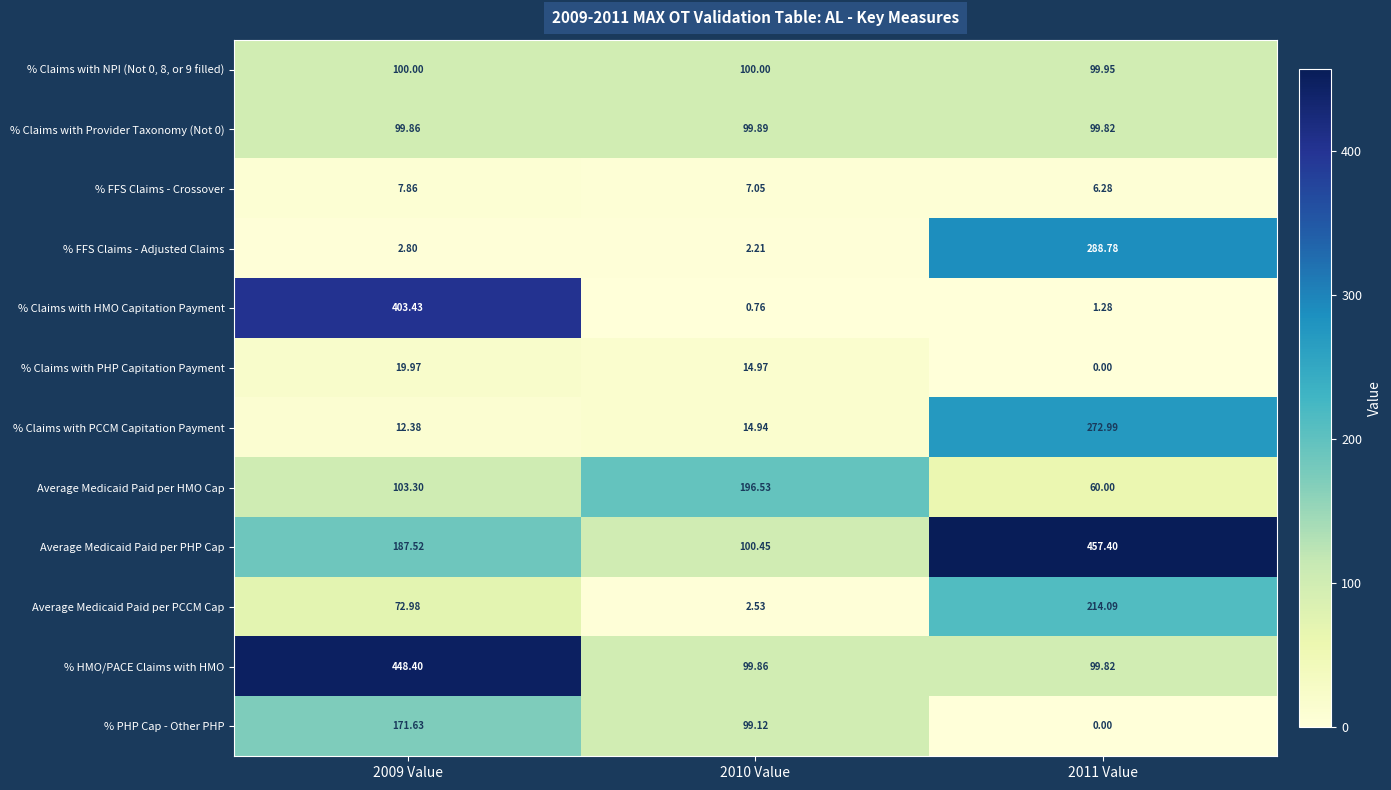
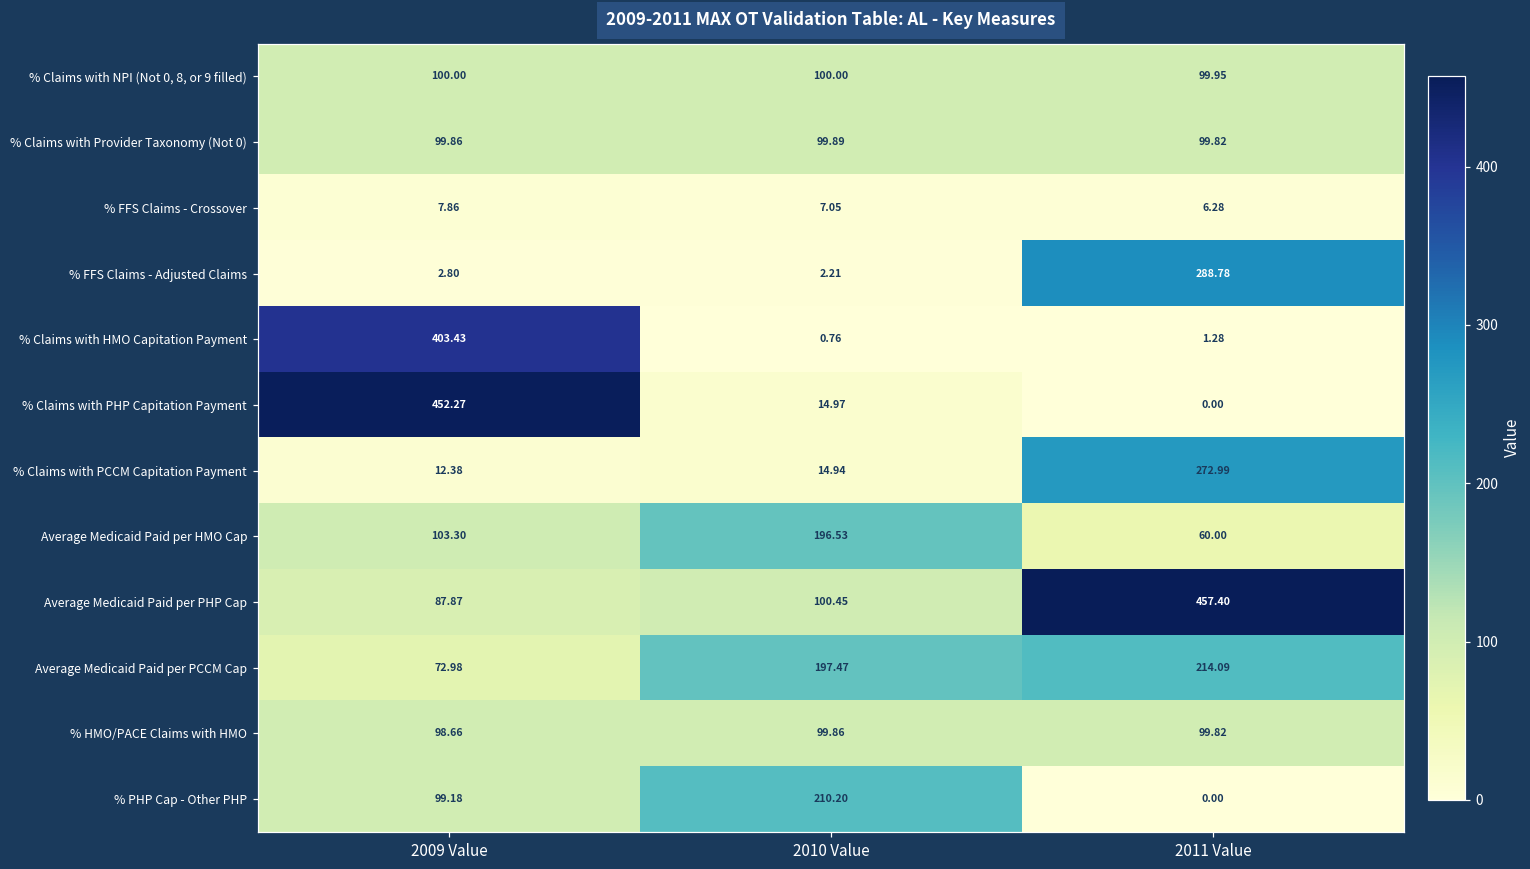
% Claims with PHP Capitation Payment, 2009 Value: 19.97 -> 452.27
Average Medicaid Paid per PHP Cap, 2009 Value: 187.52 -> 87.87
Average Medicaid Paid per PCCM Cap, 2010 Value: 2.53 -> 197.47
% HMO/PACE Claims with HMO, 2009 Value: 448.40 -> 98.66
% PHP Cap - Other PHP, 2009 Value: 171.63 -> 99.18
% PHP Cap - Other PHP, 2010 Value: 99.12 -> 210.20
